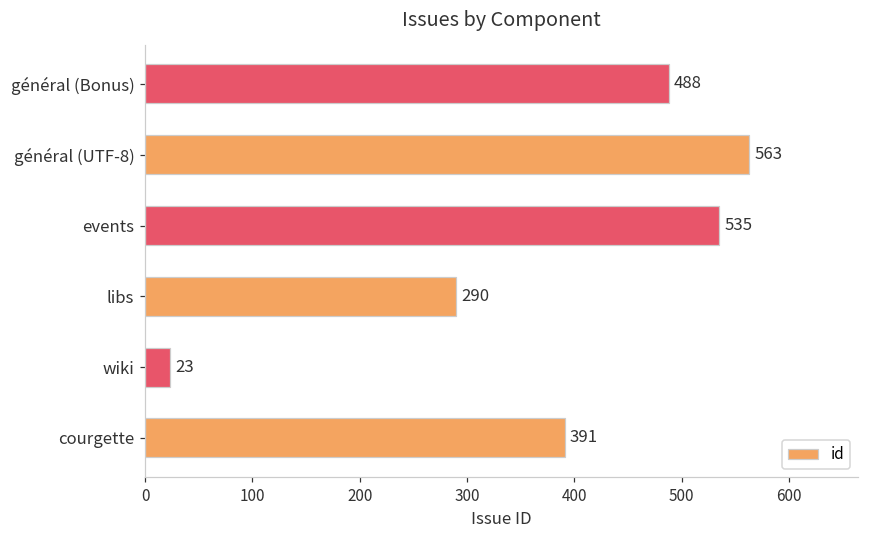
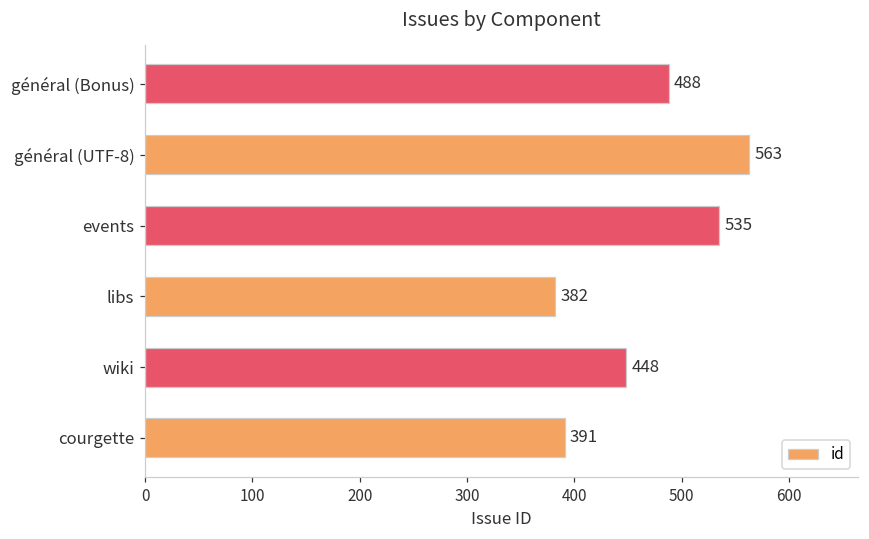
libs: 290 -> 382
wiki: 23 -> 448
